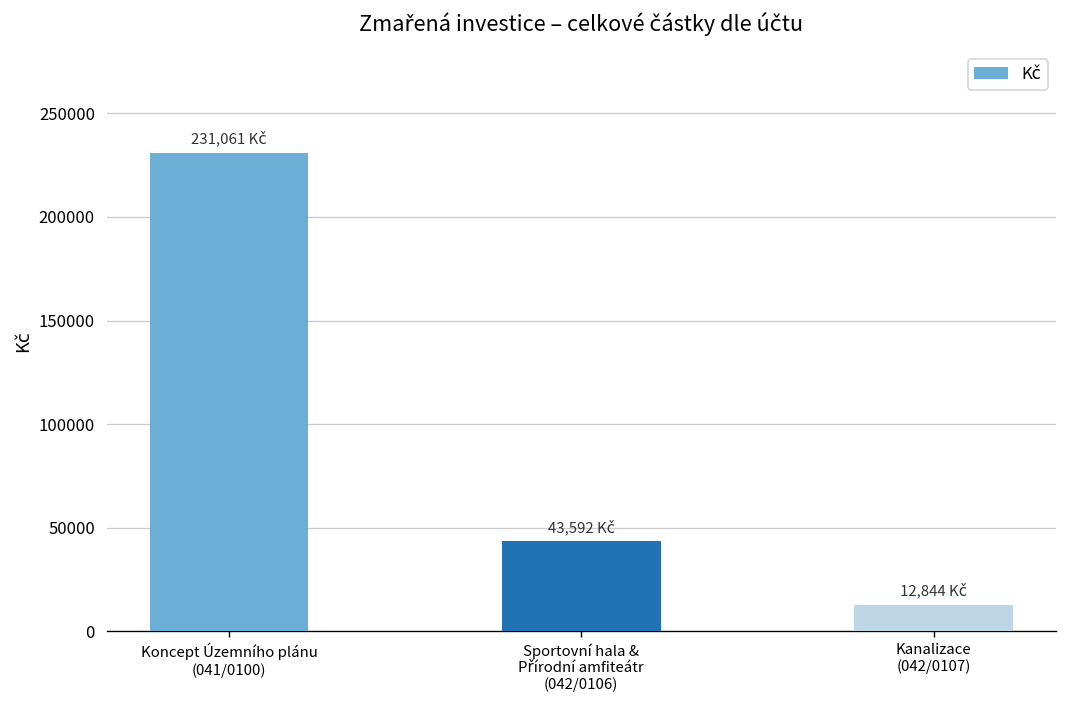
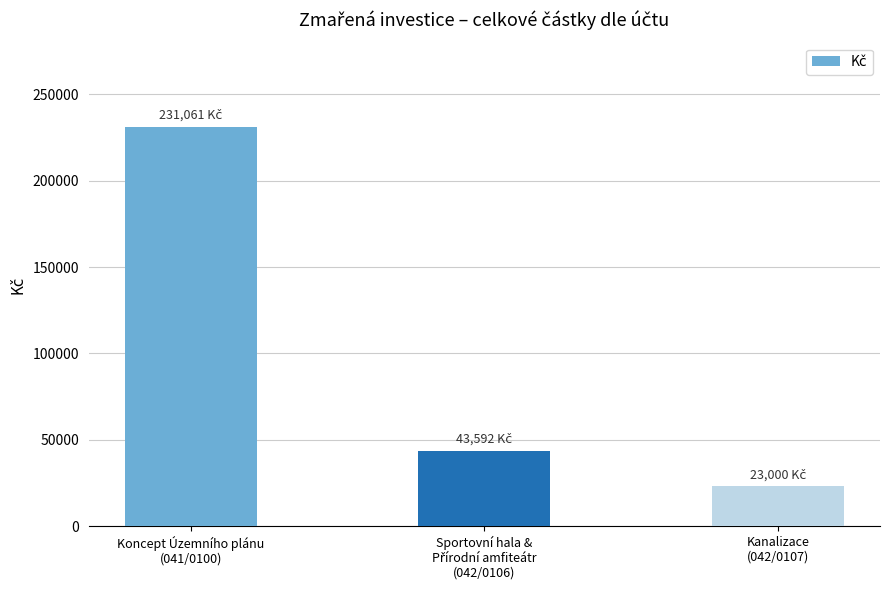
Kanalizace (042/0107): 12,844 -> 23,000
